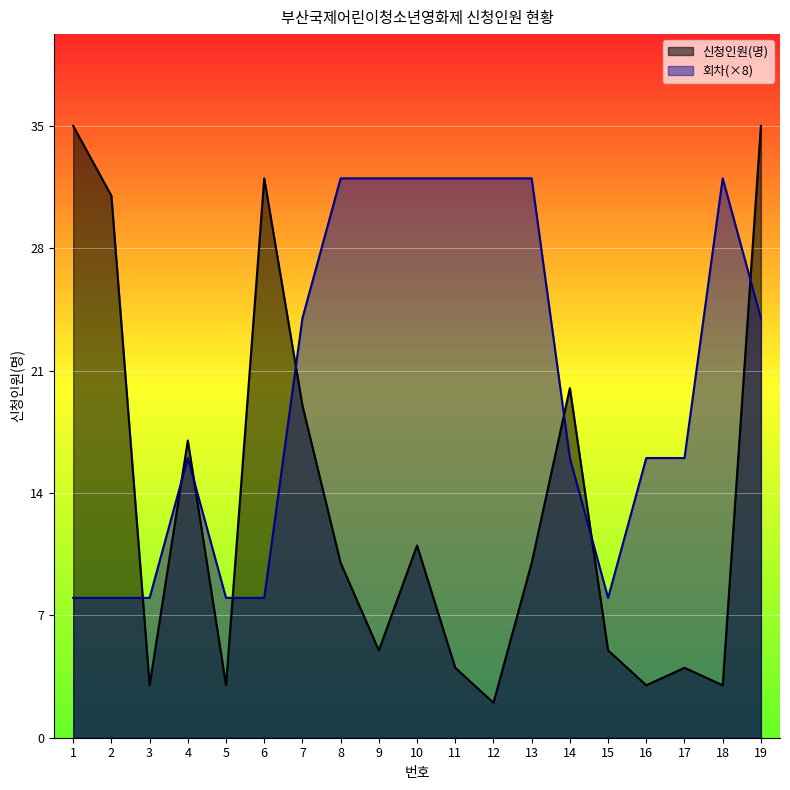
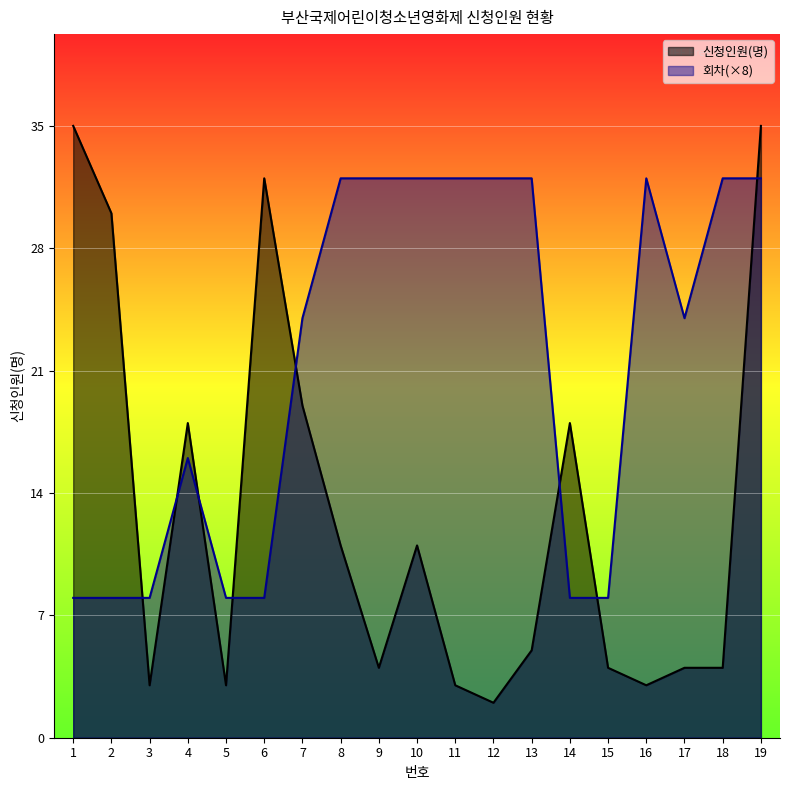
신청인원(명), 2: 31 -> 30
신청인원(명), 4: 17 -> 18
신청인원(명), 8: 10 -> 11
신청인원(명), 9: 5 -> 4
신청인원(명), 11: 4 -> 3
신청인원(명), 13: 10 -> 5
신청인원(명), 14: 20 -> 18
회차(×8), 14: 16.0 -> 8.0
신청인원(명), 15: 5 -> 4
회차(×8), 16: 16.0 -> 32.0
회차(×8), 17: 16.0 -> 24.0
신청인원(명), 18: 3 -> 4
회차(×8), 19: 24.0 -> 32.0
